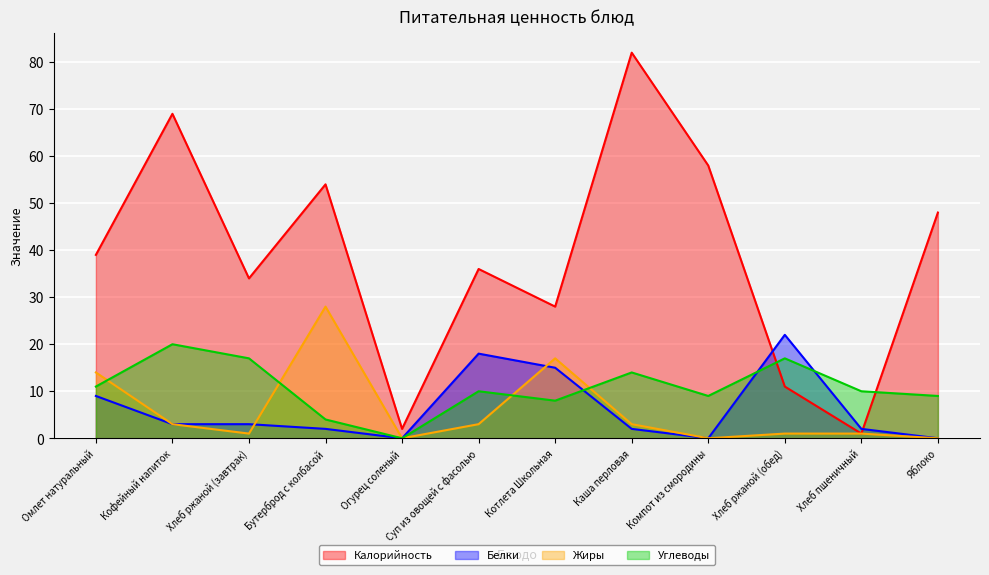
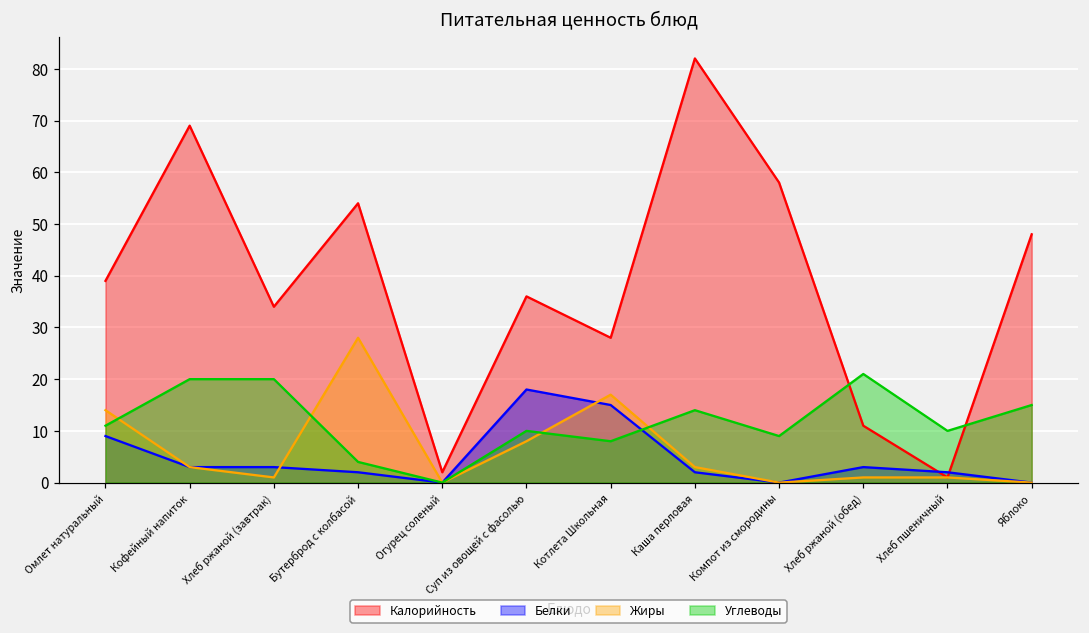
Углеводы, Хлеб ржаной (завтрак): 17 -> 20
Жиры, Суп из овощей с фасолью: 3 -> 8
Белки, Хлеб ржаной (обед): 22 -> 3
Углеводы, Хлеб ржаной (обед): 17 -> 21
Углеводы, Яблоко: 9 -> 15
